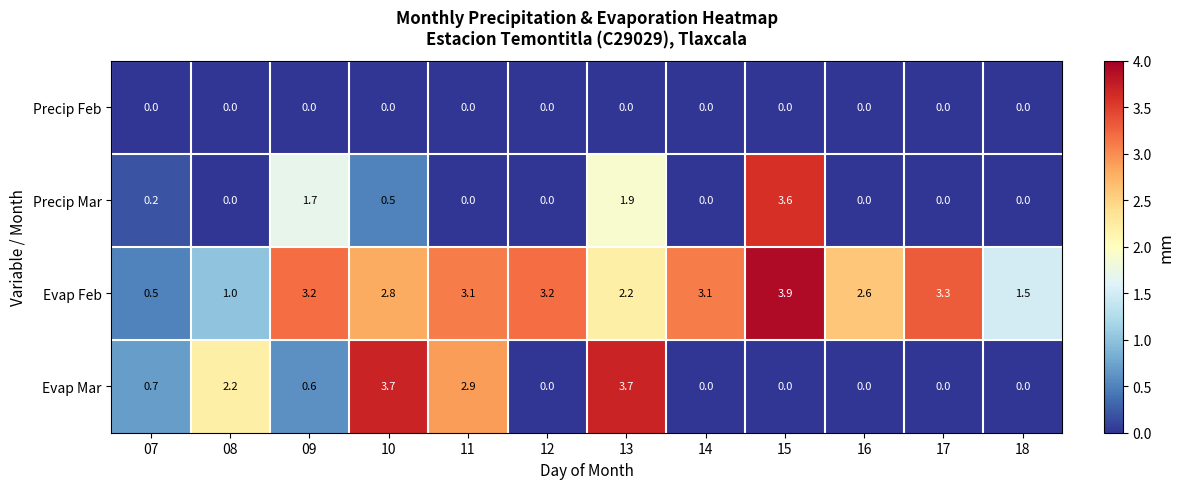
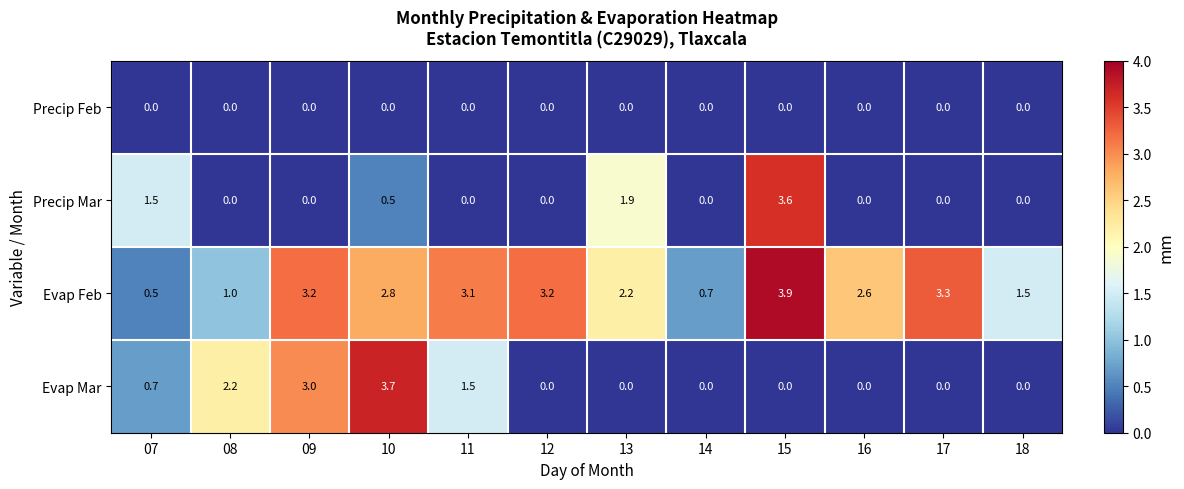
Precip Mar, 07: 0.2 -> 1.5
Precip Mar, 09: 1.7 -> 0.0
Evap Feb, 14: 3.1 -> 0.7
Evap Mar, 09: 0.6 -> 3.0
Evap Mar, 11: 2.9 -> 1.5
Evap Mar, 13: 3.7 -> 0.0
